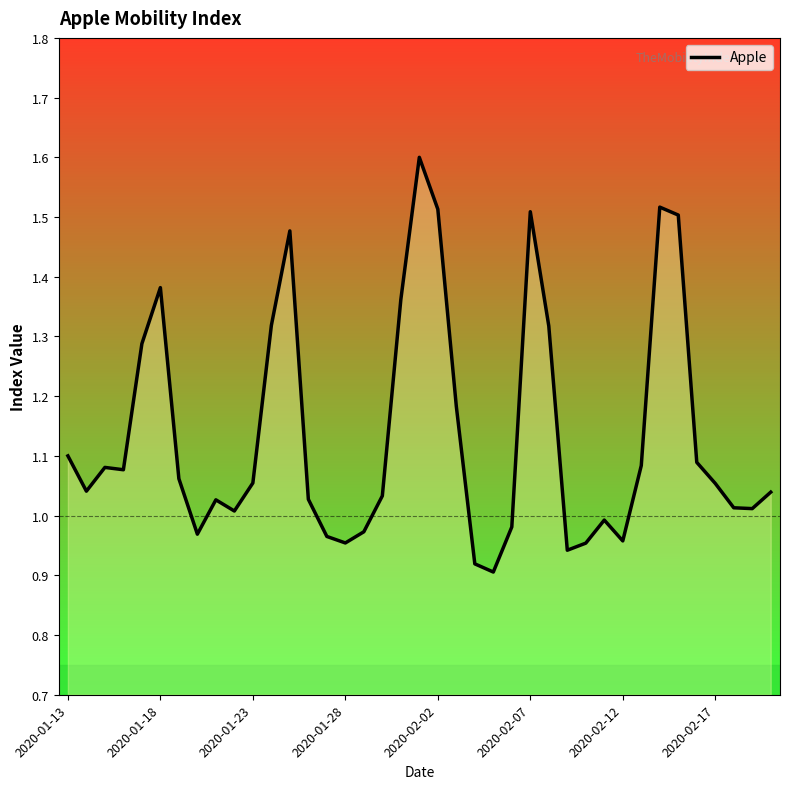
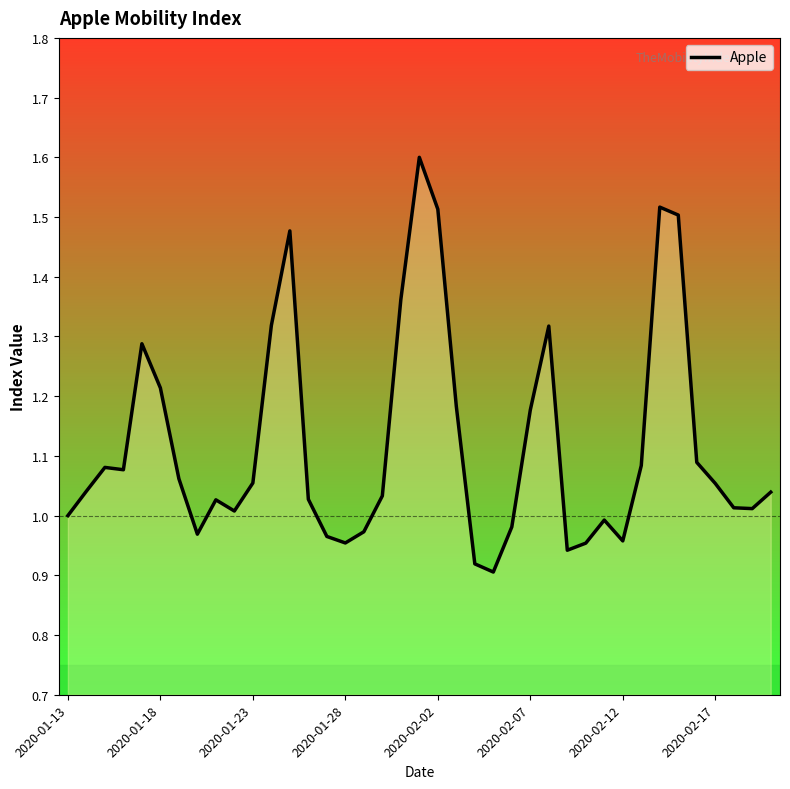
2020-01-13: 1.1 -> 1.0
2020-01-18: 1.38 -> 1.21
2020-02-07: 1.51 -> 1.18
